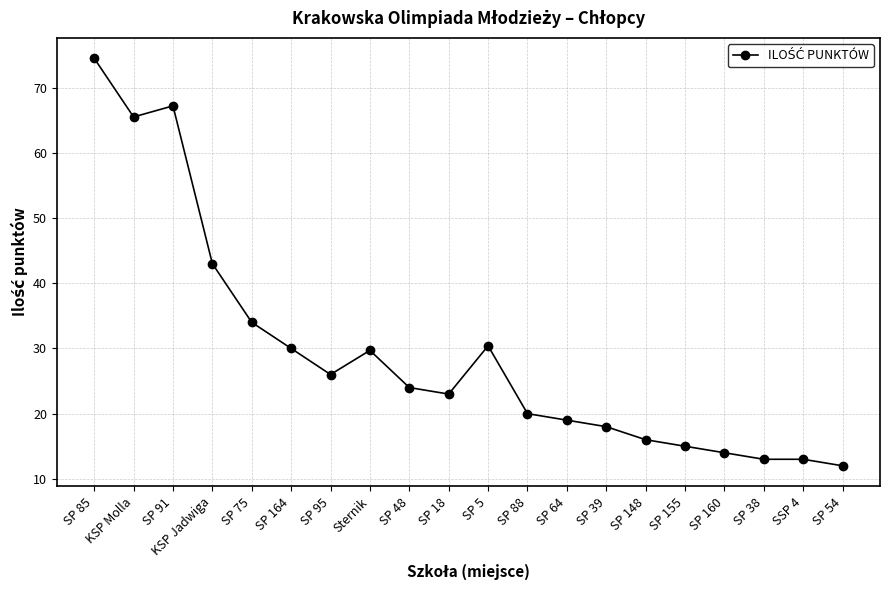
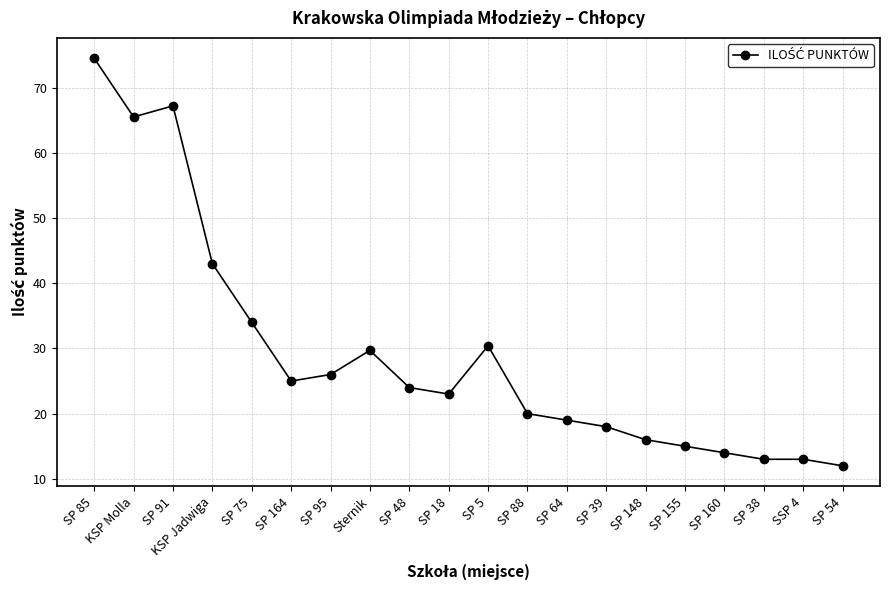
SP 164: 30 -> 25
